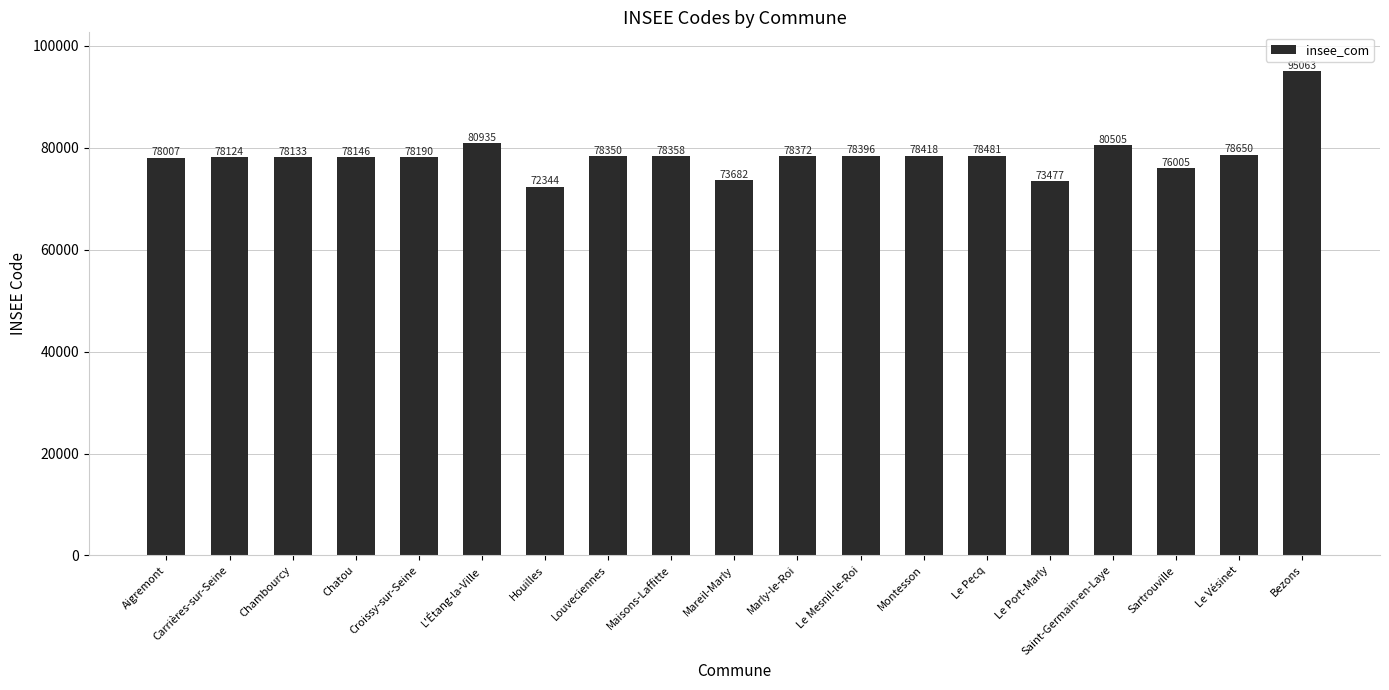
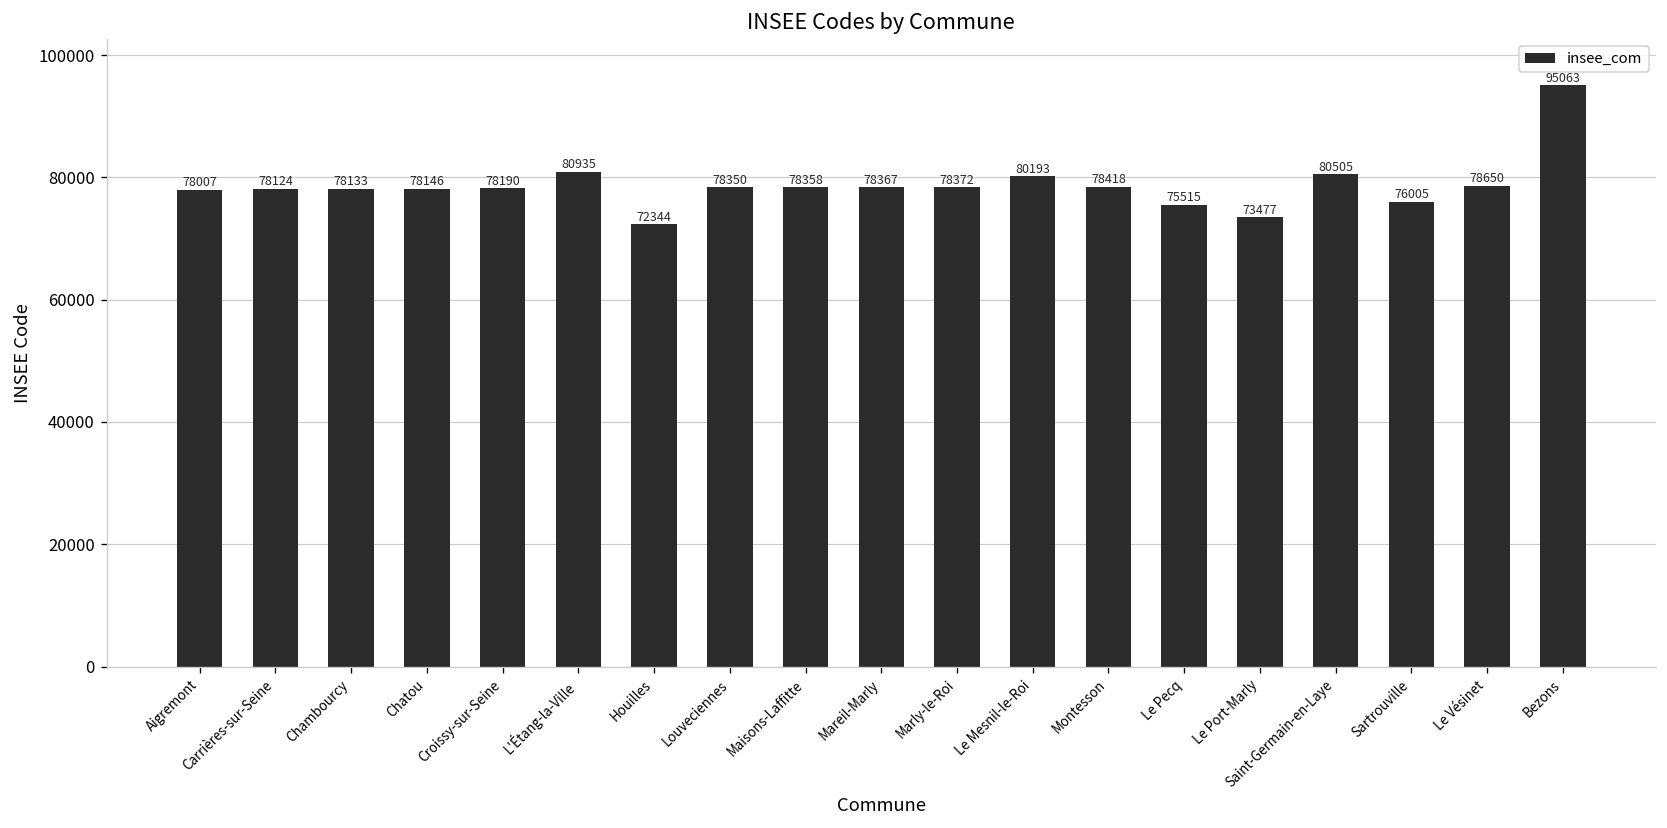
Mareil-Marly: 73682 -> 78367
Le Mesnil-le-Roi: 78396 -> 80193
Le Pecq: 78481 -> 75515
